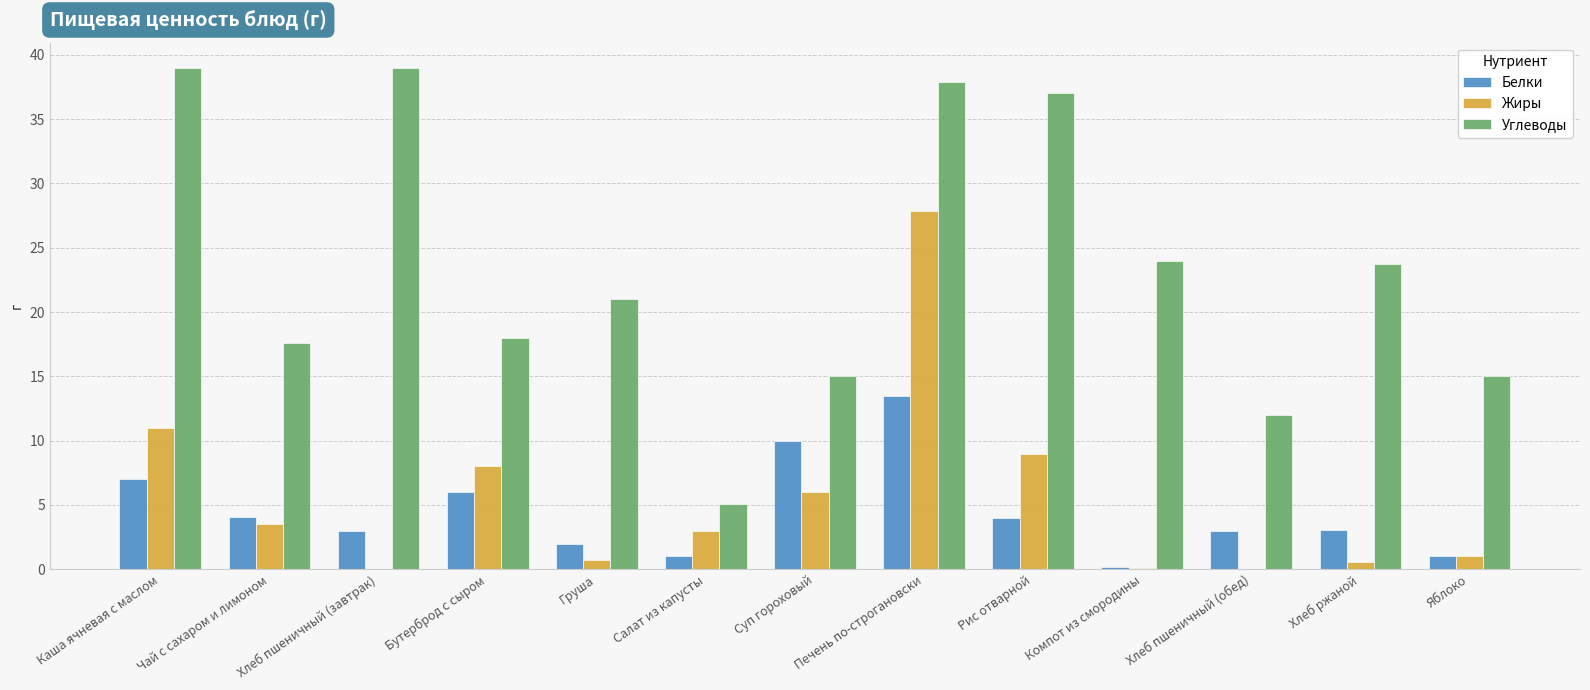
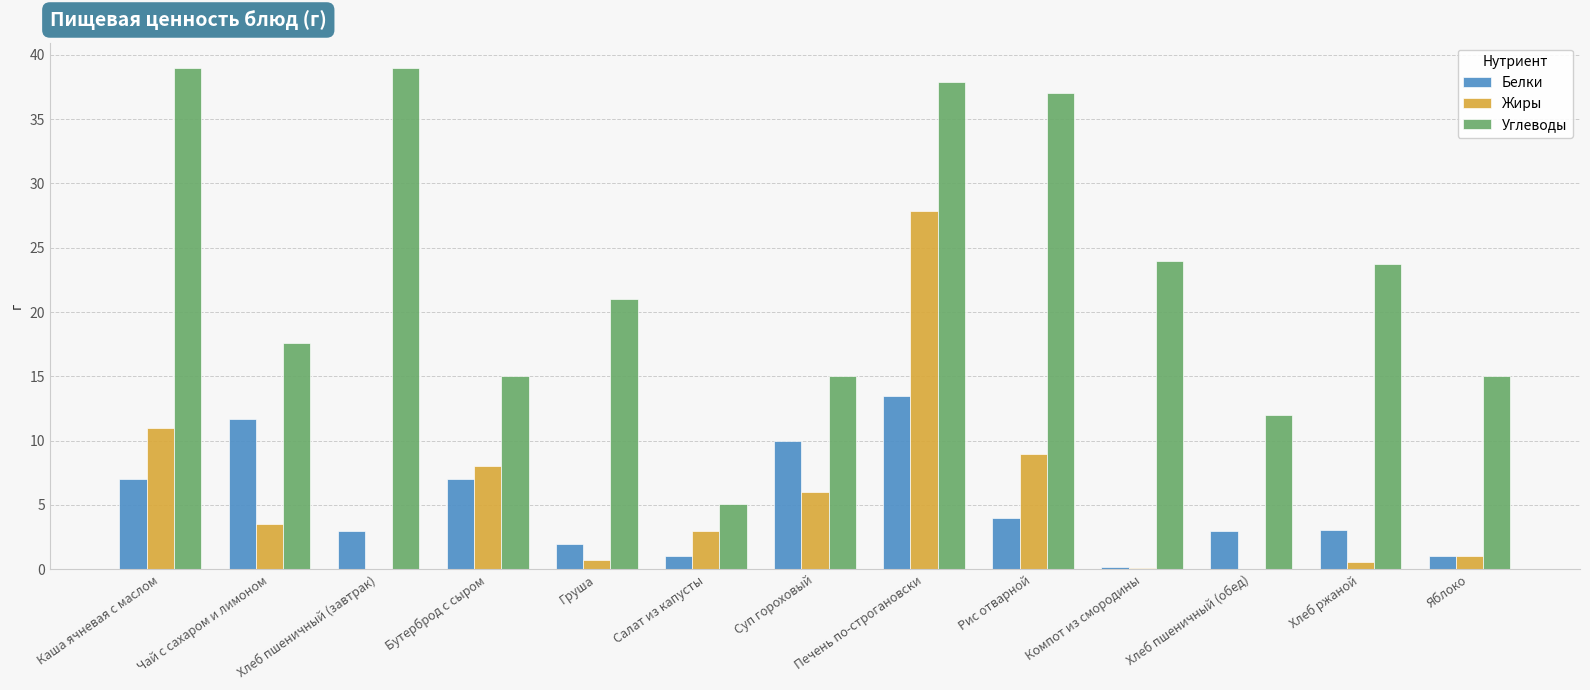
Белки, Чай с сахаром и лимоном: 4.1 -> 11.7
Белки, Бутерброд с сыром: 6 -> 7
Углеводы, Бутерброд с сыром: 18 -> 15
